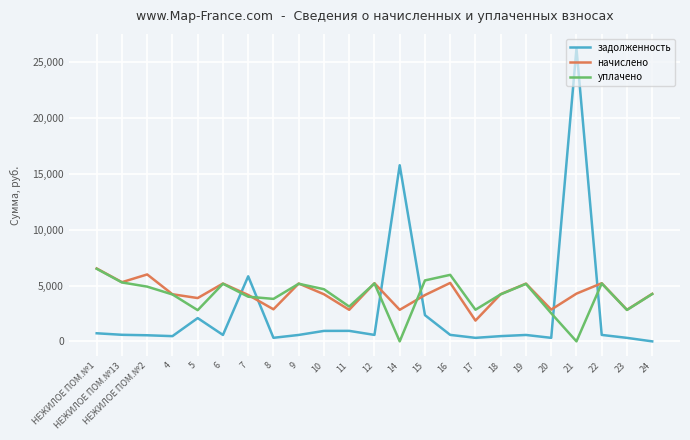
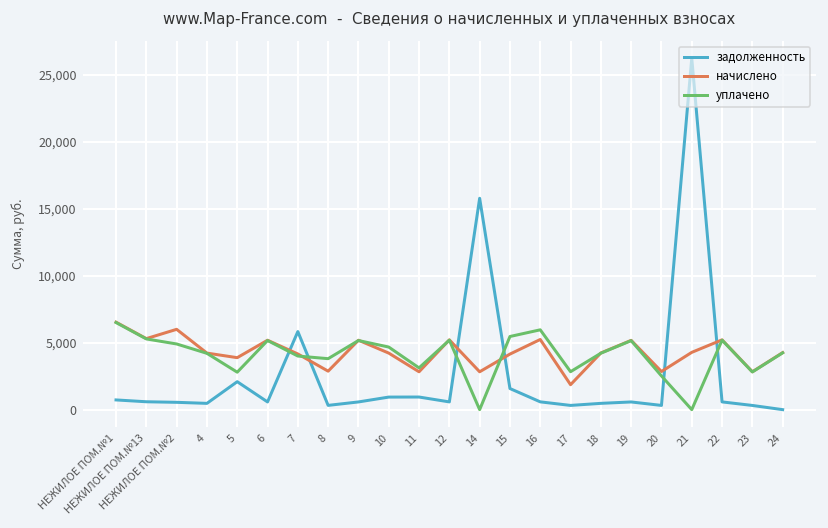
задолженность, 15: 2,300 -> 1,600
